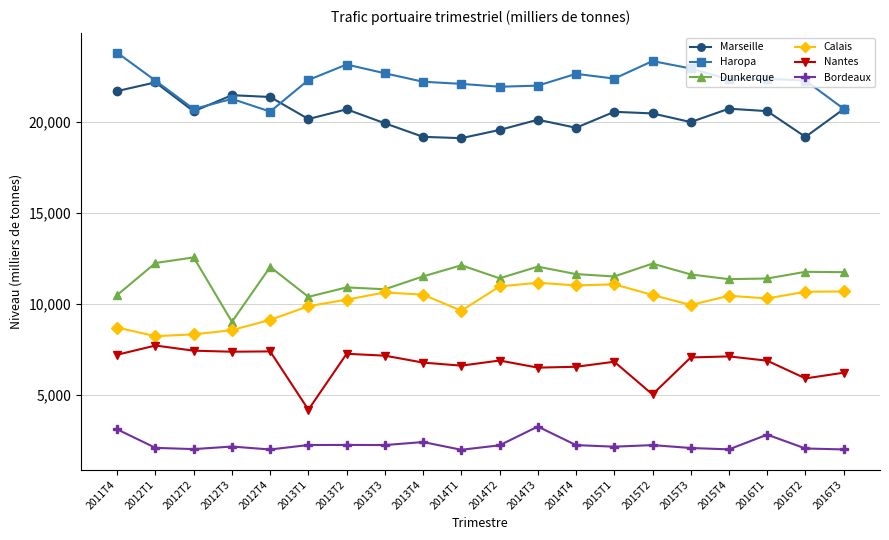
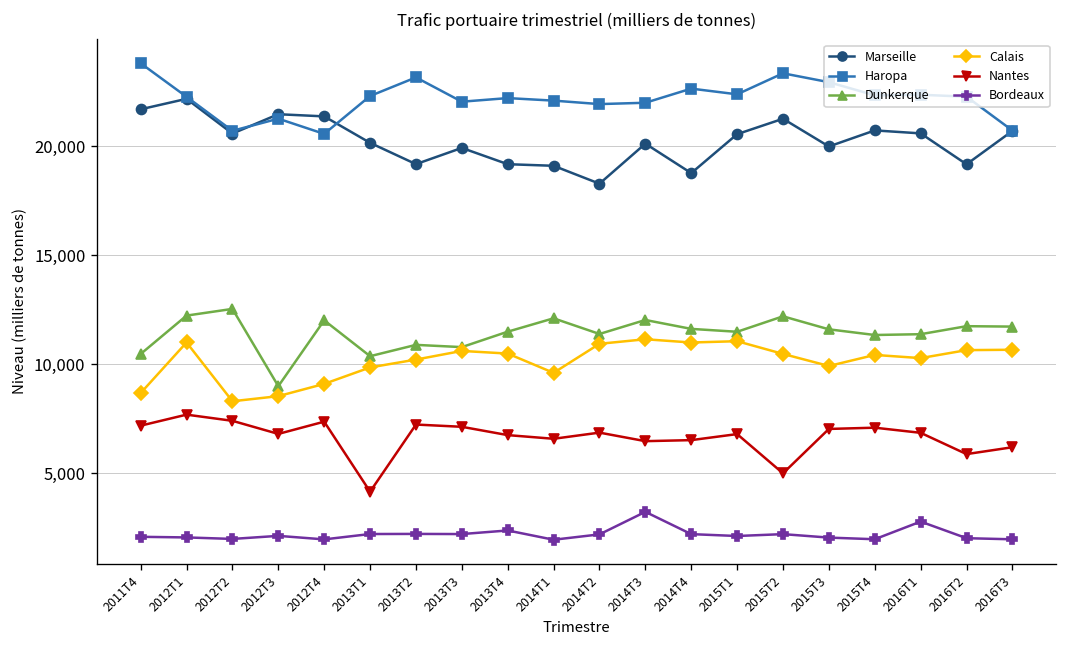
Bordeaux, 2011T4: 3,100 -> 2,100
Calais, 2012T1: 8,200 -> 11,000
Nantes, 2012T3: 7,400 -> 6,800
Marseille, 2013T2: 20,700 -> 19,200
Haropa, 2013T3: 22,700 -> 22,000
Marseille, 2014T2: 19,500 -> 18,300
Marseille, 2014T4: 19,700 -> 18,800
Marseille, 2015T2: 20,500 -> 21,300
